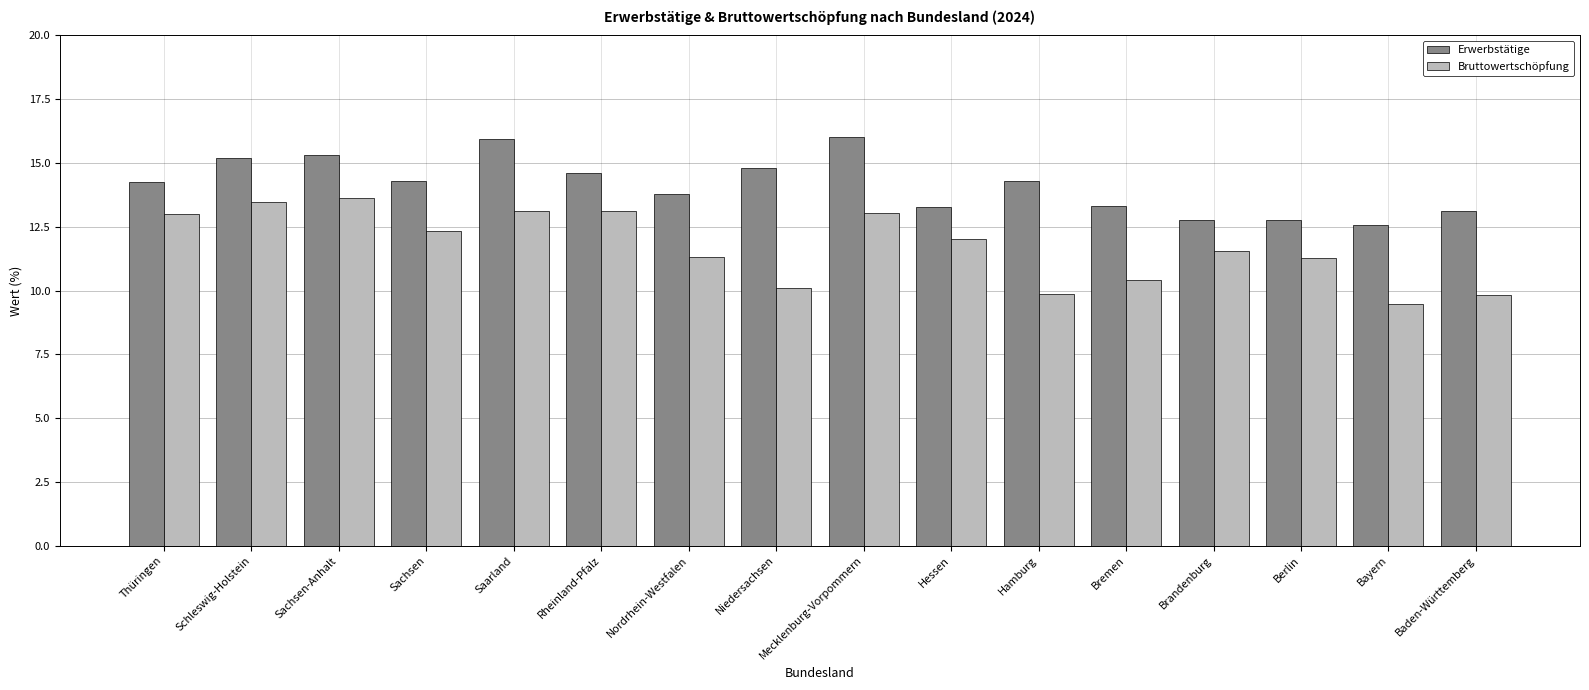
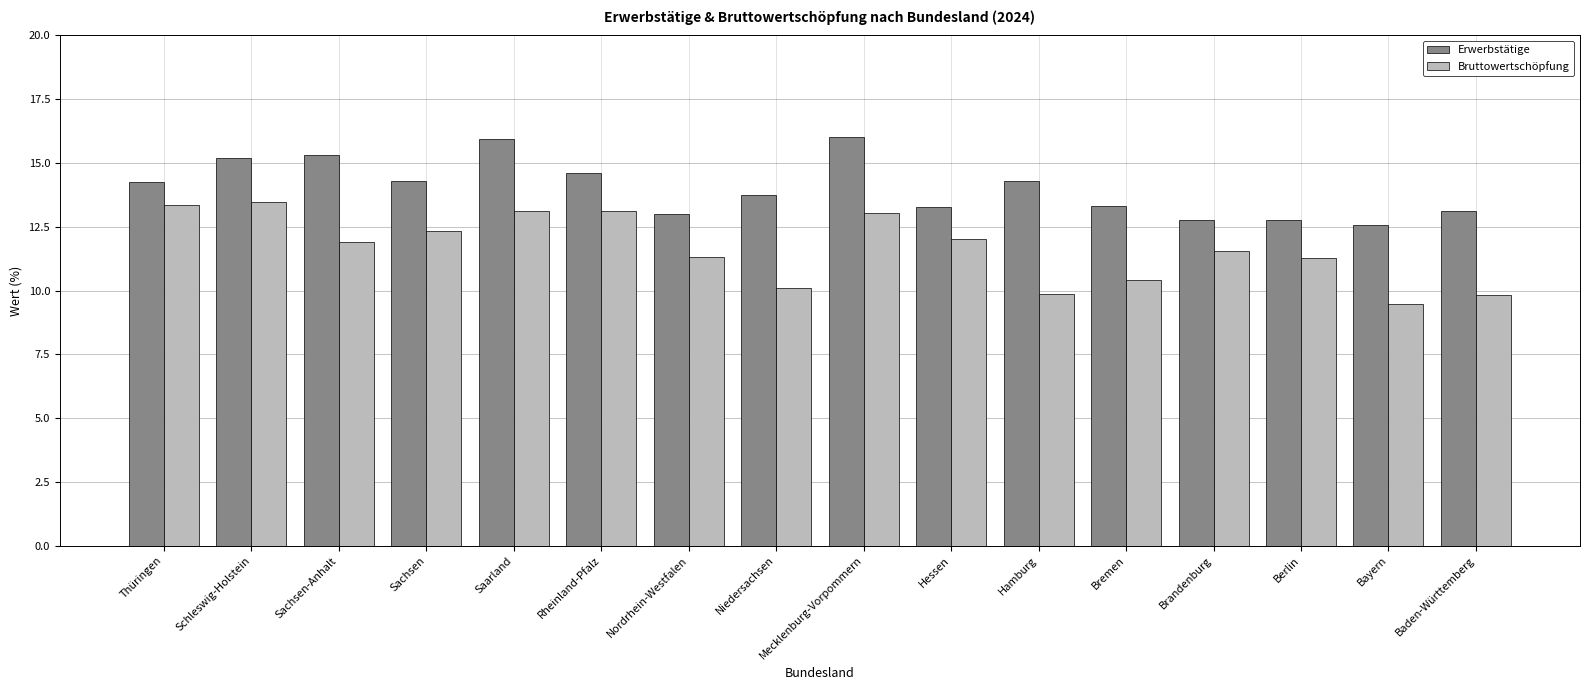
Bruttowertschöpfung, Thüringen: 13.0 -> 13.4
Bruttowertschöpfung, Sachsen-Anhalt: 13.6 -> 11.9
Erwerbstätige, Nordrhein-Westfalen: 13.8 -> 13.0
Erwerbstätige, Niedersachsen: 14.8 -> 13.8
